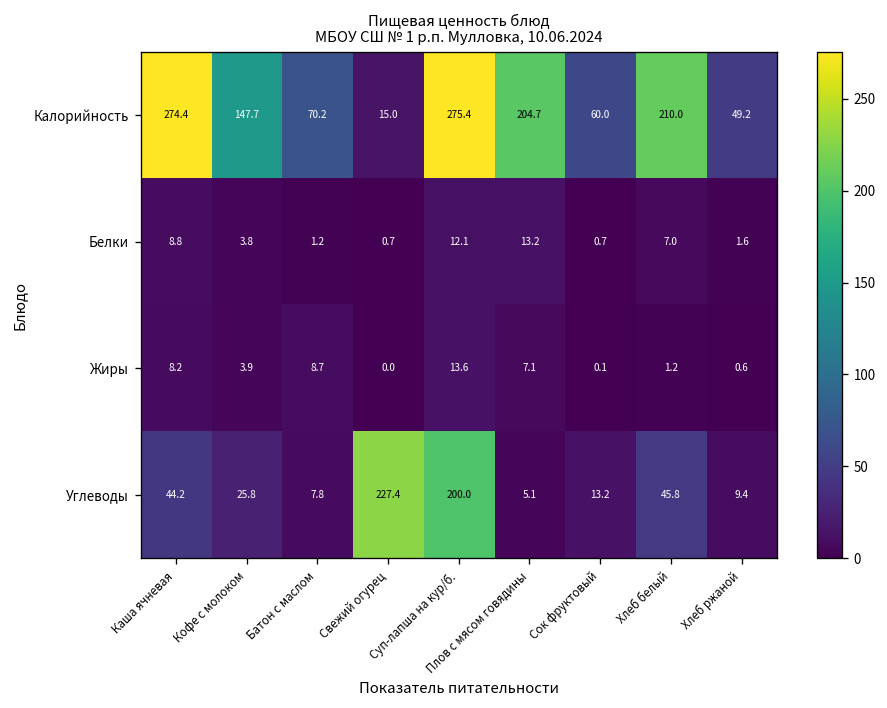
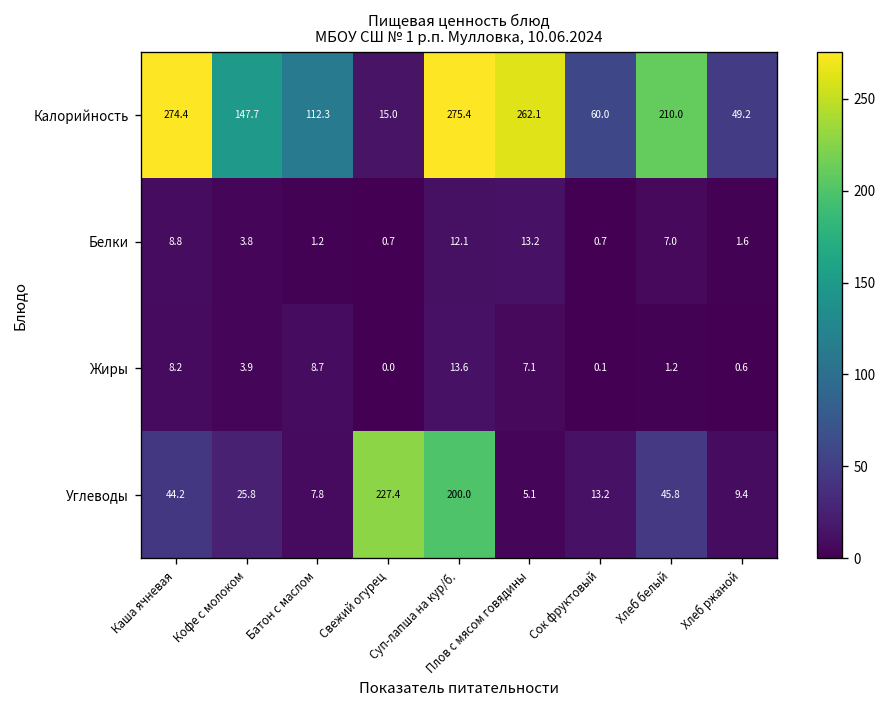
Калорийность, Батон с маслом: 70.2 -> 112.3
Калорийность, Плов с мясом говядины: 204.7 -> 262.1
